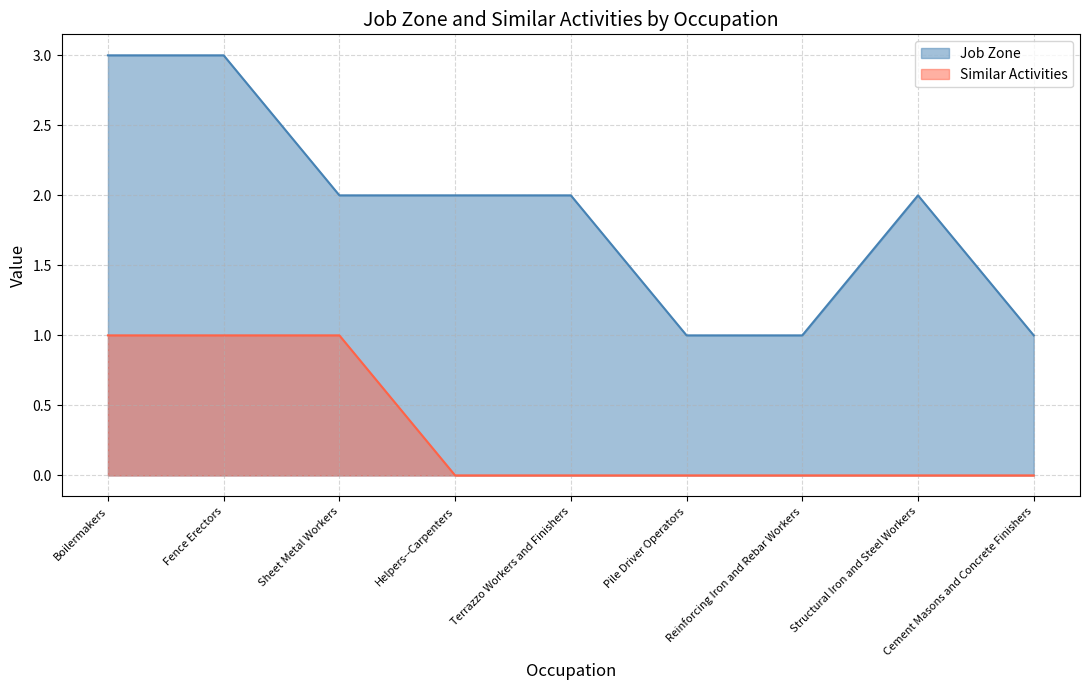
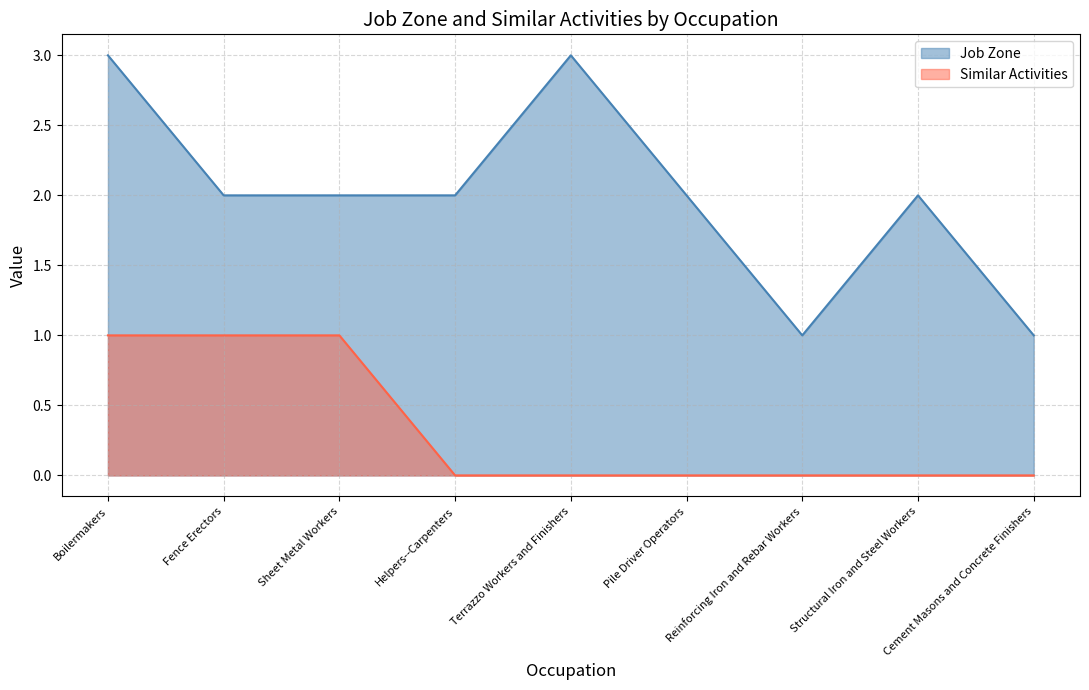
Job Zone, Fence Erectors: 3 -> 2
Job Zone, Terrazzo Workers and Finishers: 2 -> 3
Job Zone, Pile Driver Operators: 1 -> 2
